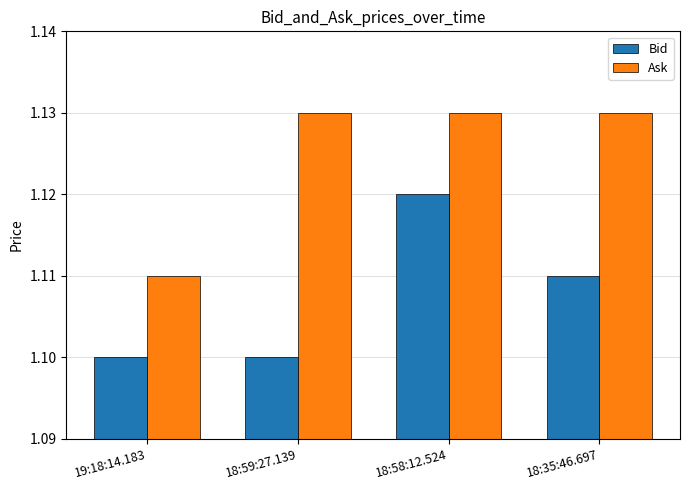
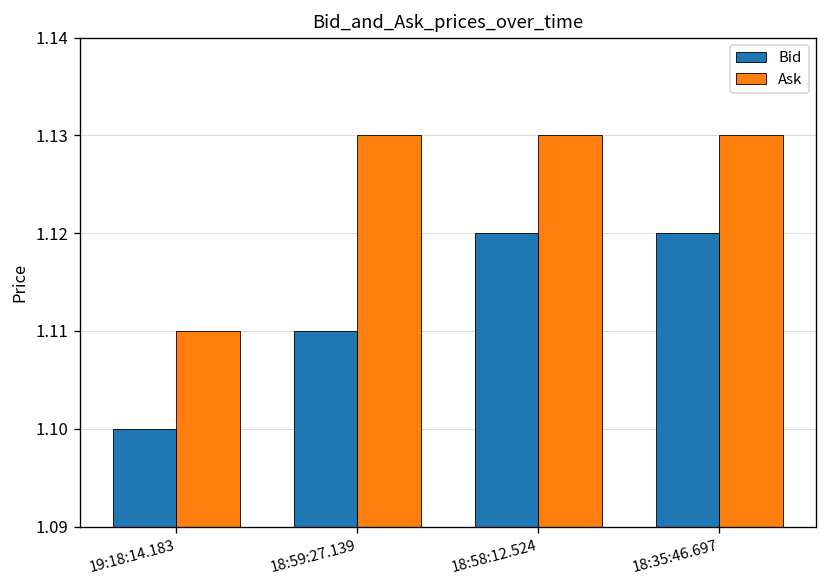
Bid, 18:59:27.139: 1.10 -> 1.11
Bid, 18:35:46.697: 1.11 -> 1.12
